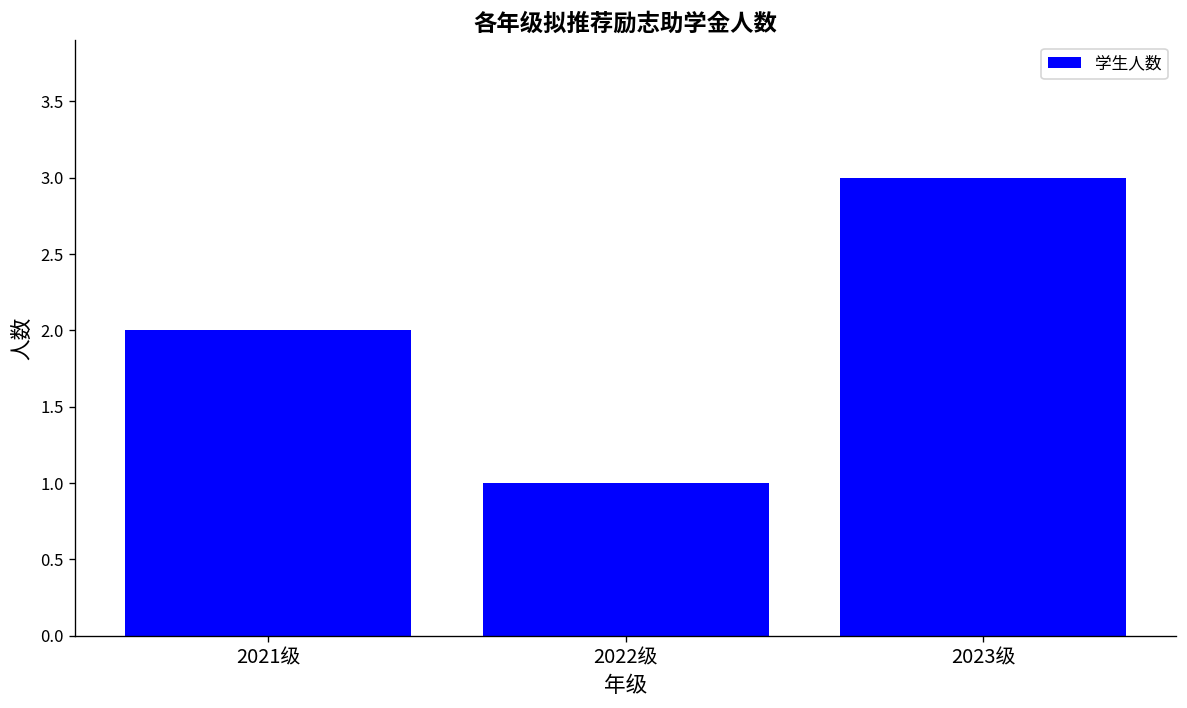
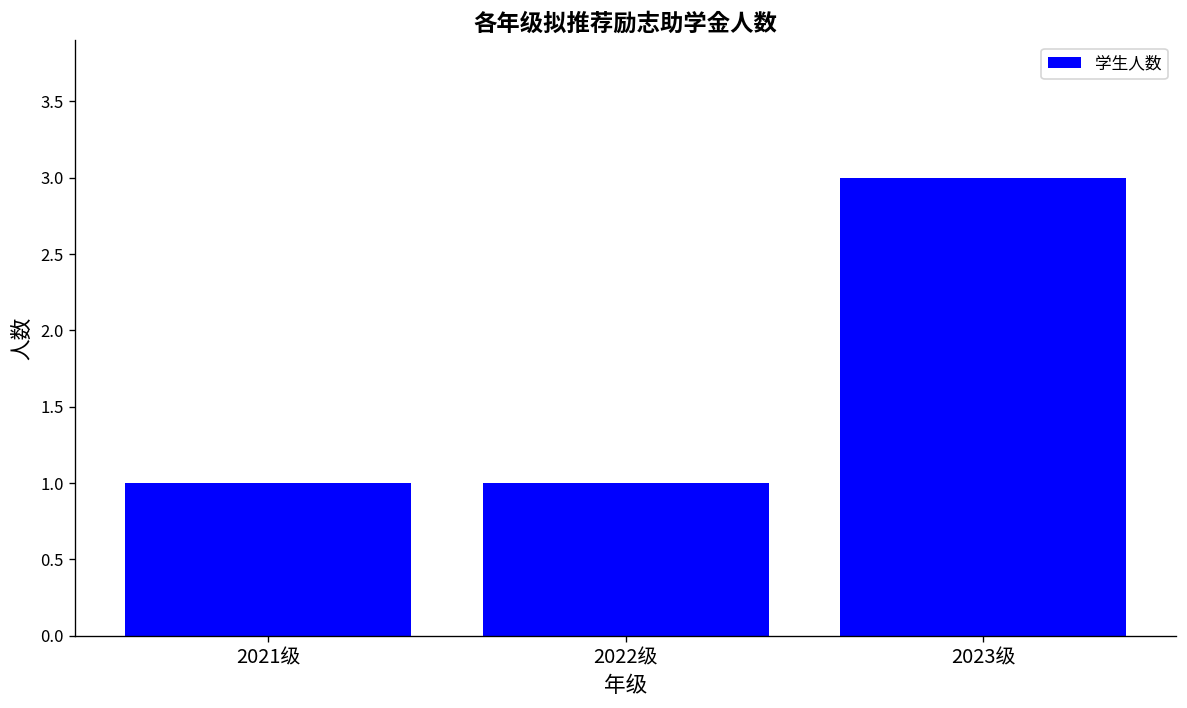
2021级: 2 -> 1
